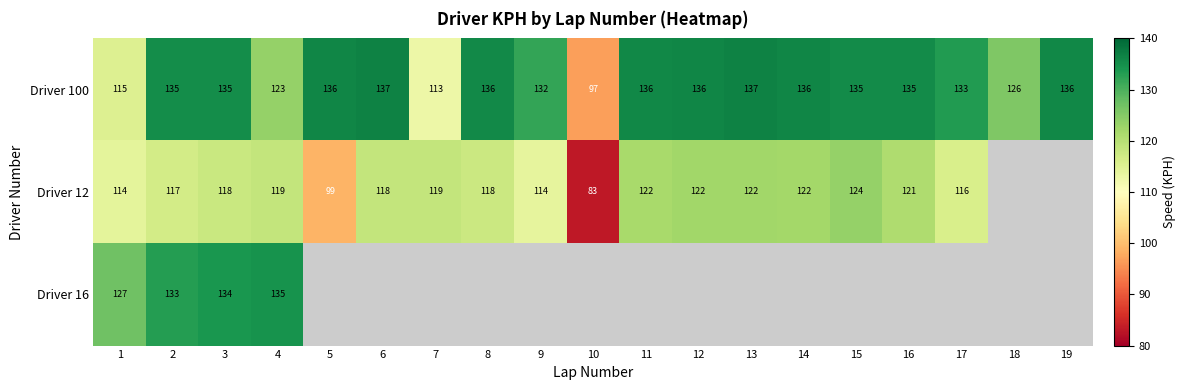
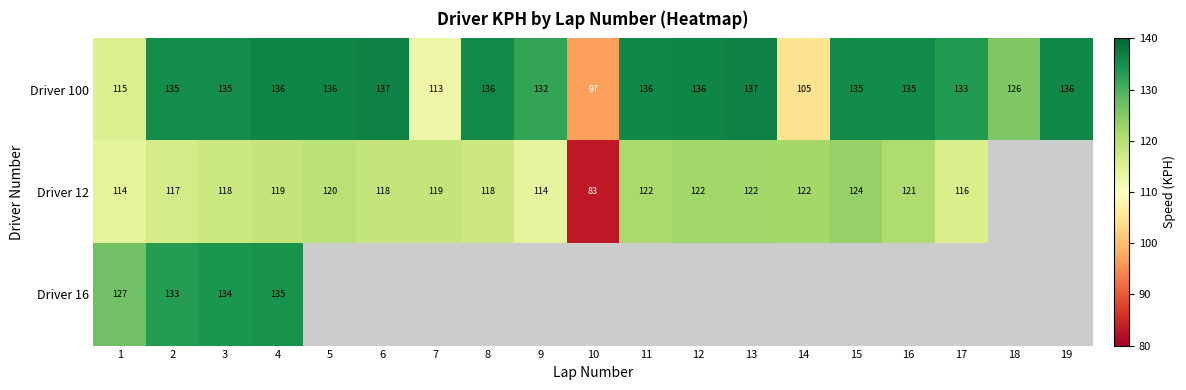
Driver 100, 4: 123 -> 136
Driver 100, 14: 136 -> 105
Driver 12, 5: 99 -> 120
